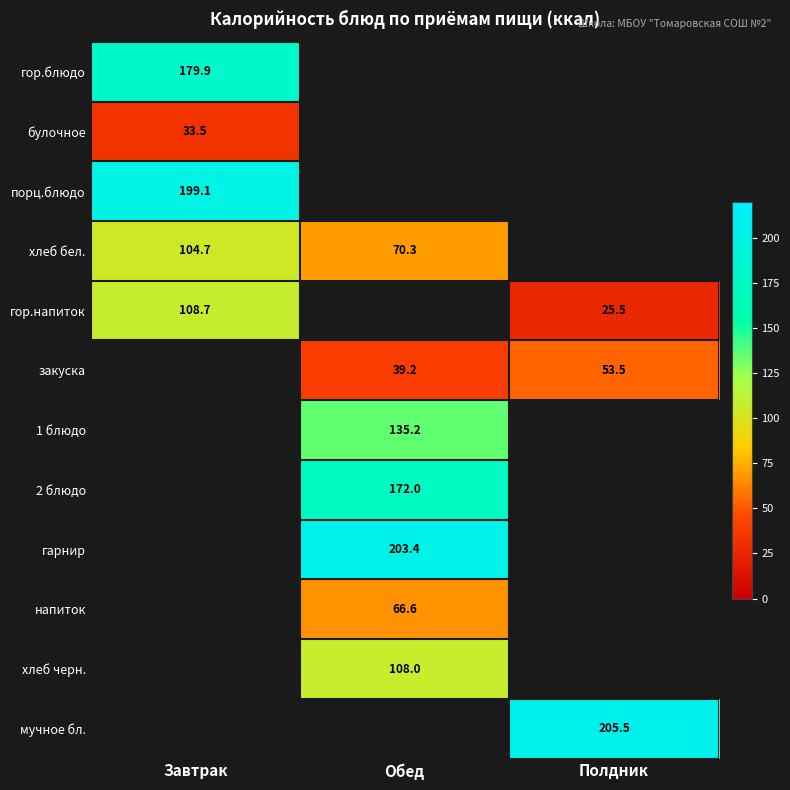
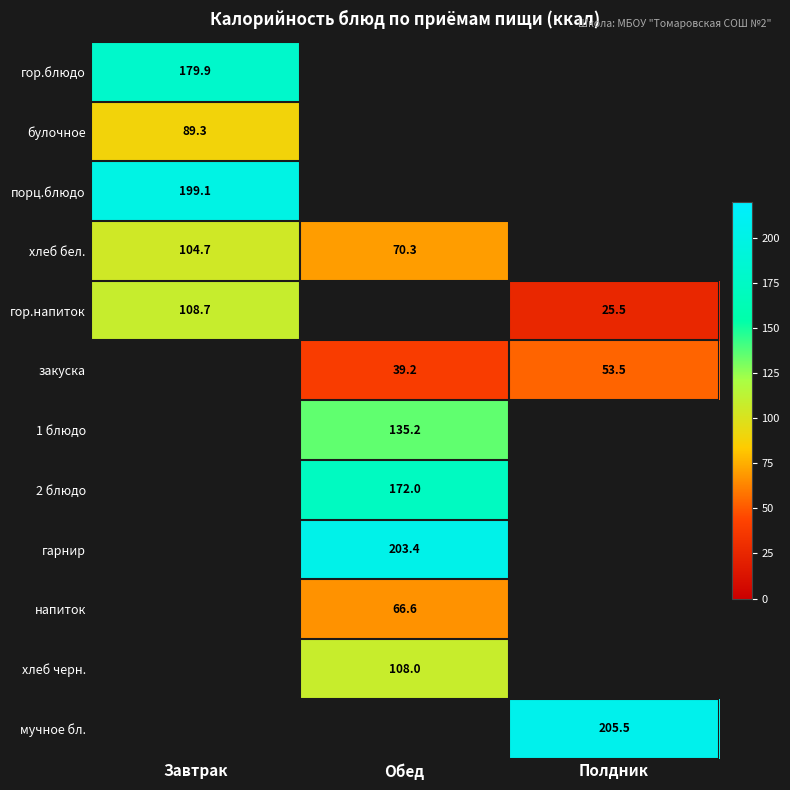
булочное, Завтрак: 33.5 -> 89.3
